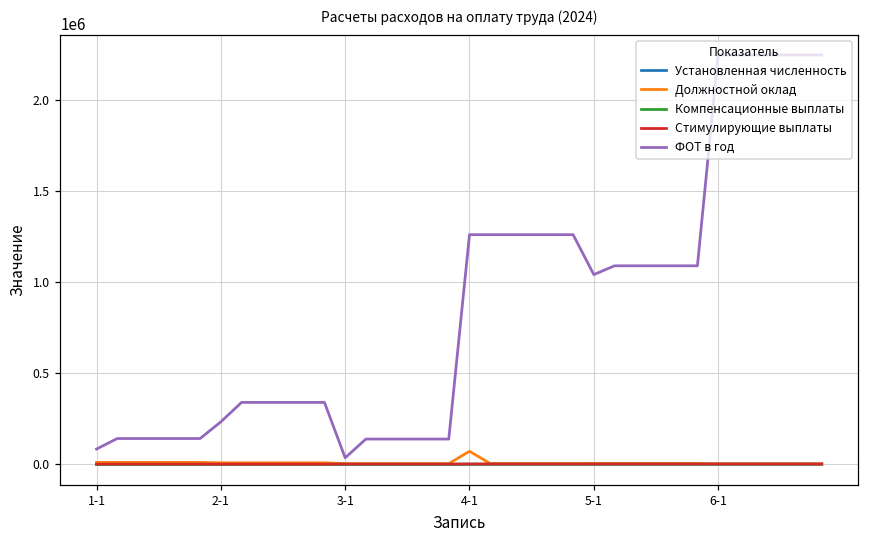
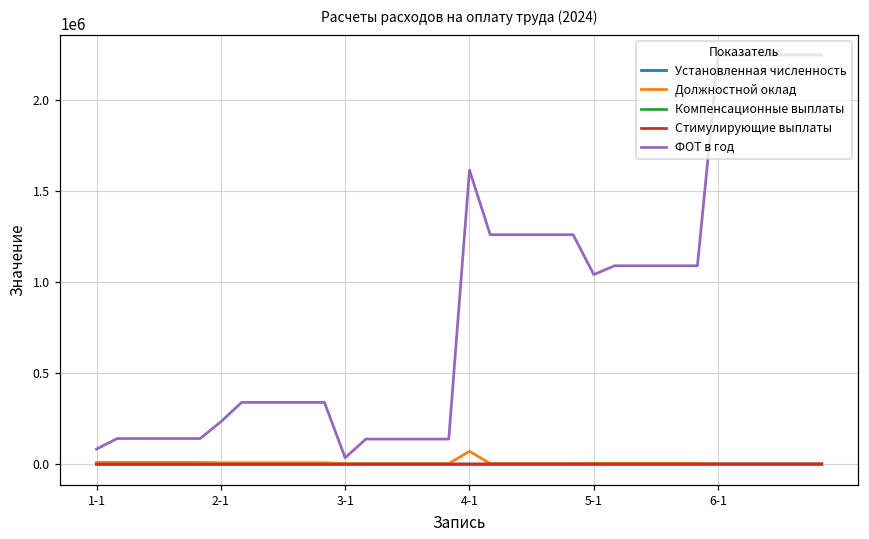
ФОТ в год, 4-1: 1260000 -> 1620000
